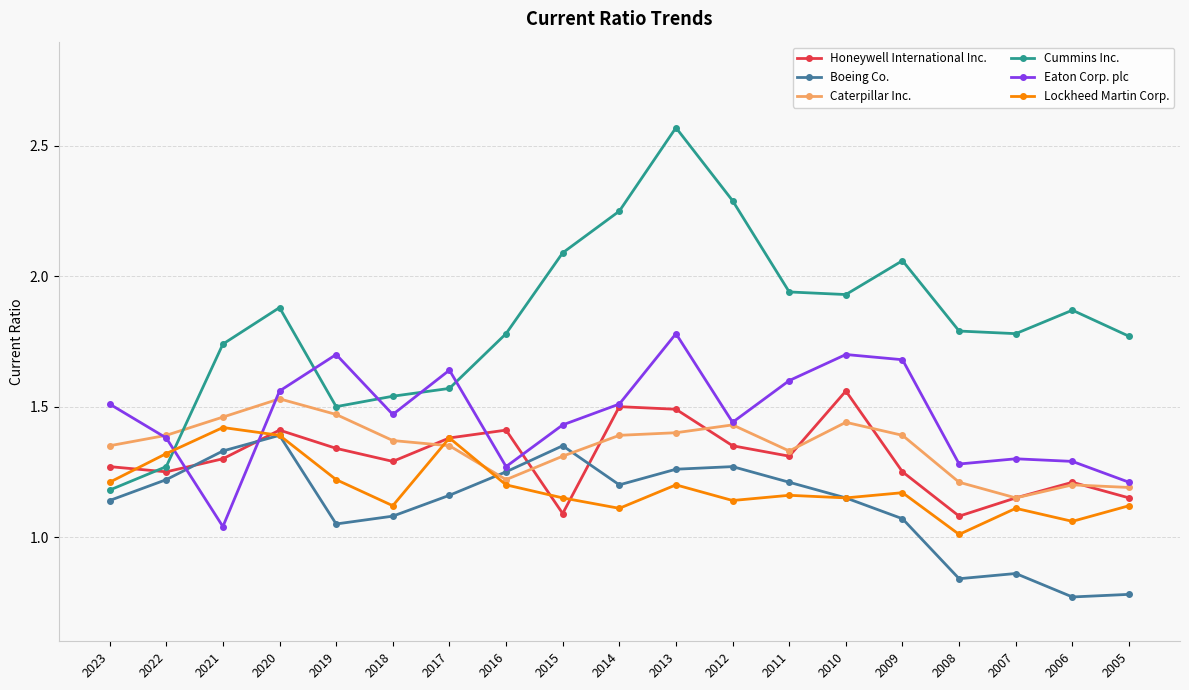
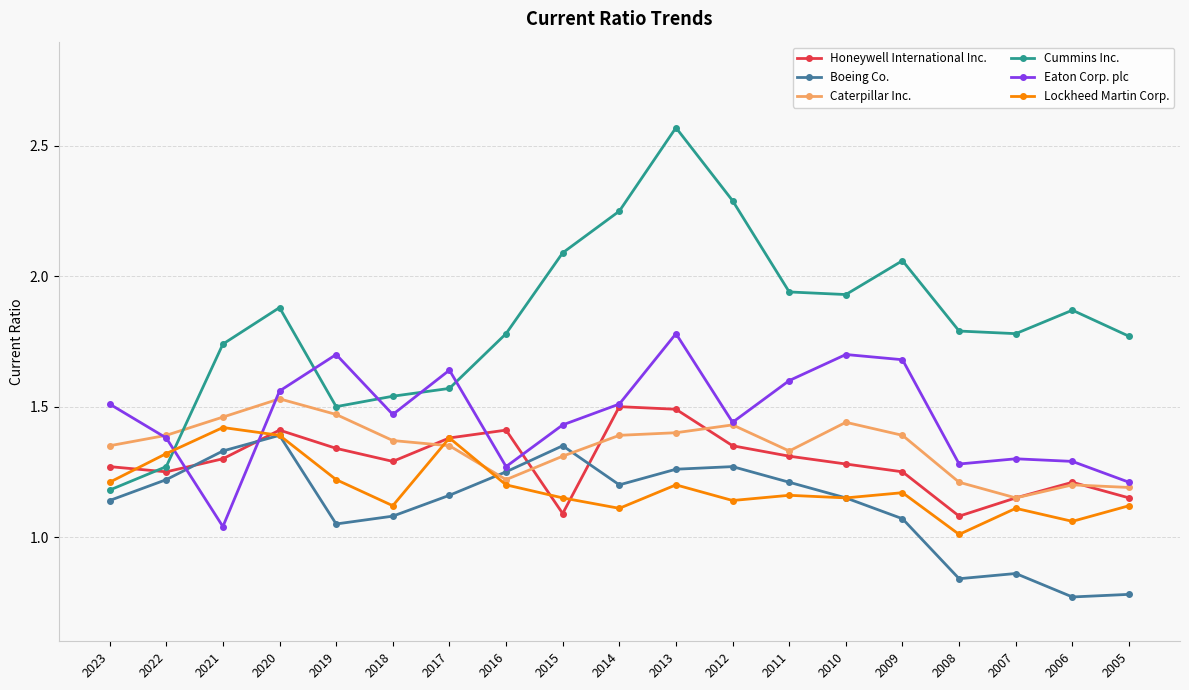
Honeywell International Inc., 2010: 1.56 -> 1.28
